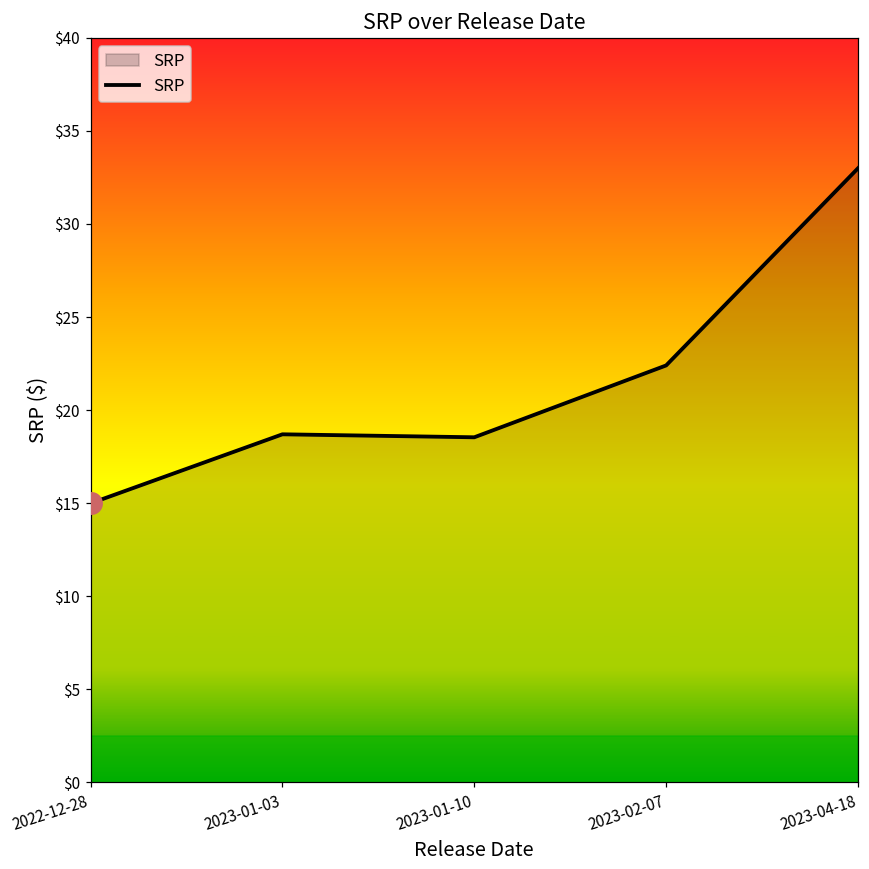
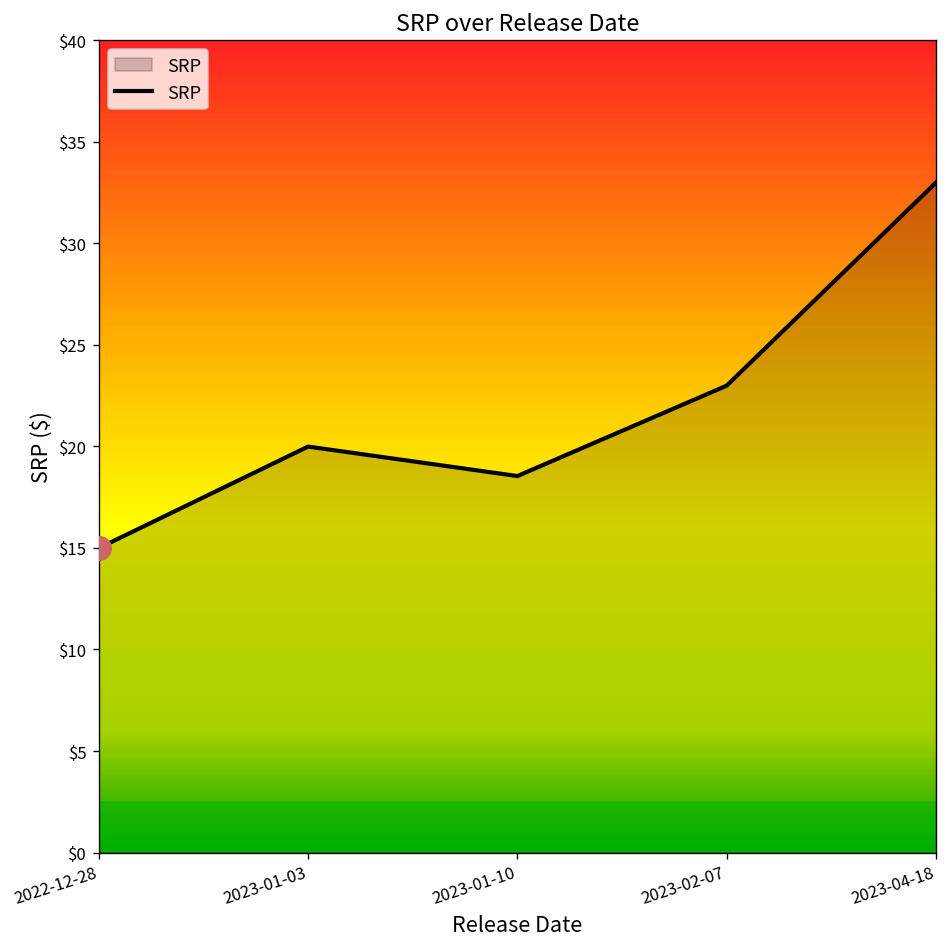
SRP, 2023-01-03: $18.7 -> $20.0
SRP, 2023-02-07: $22.4 -> $23.0
